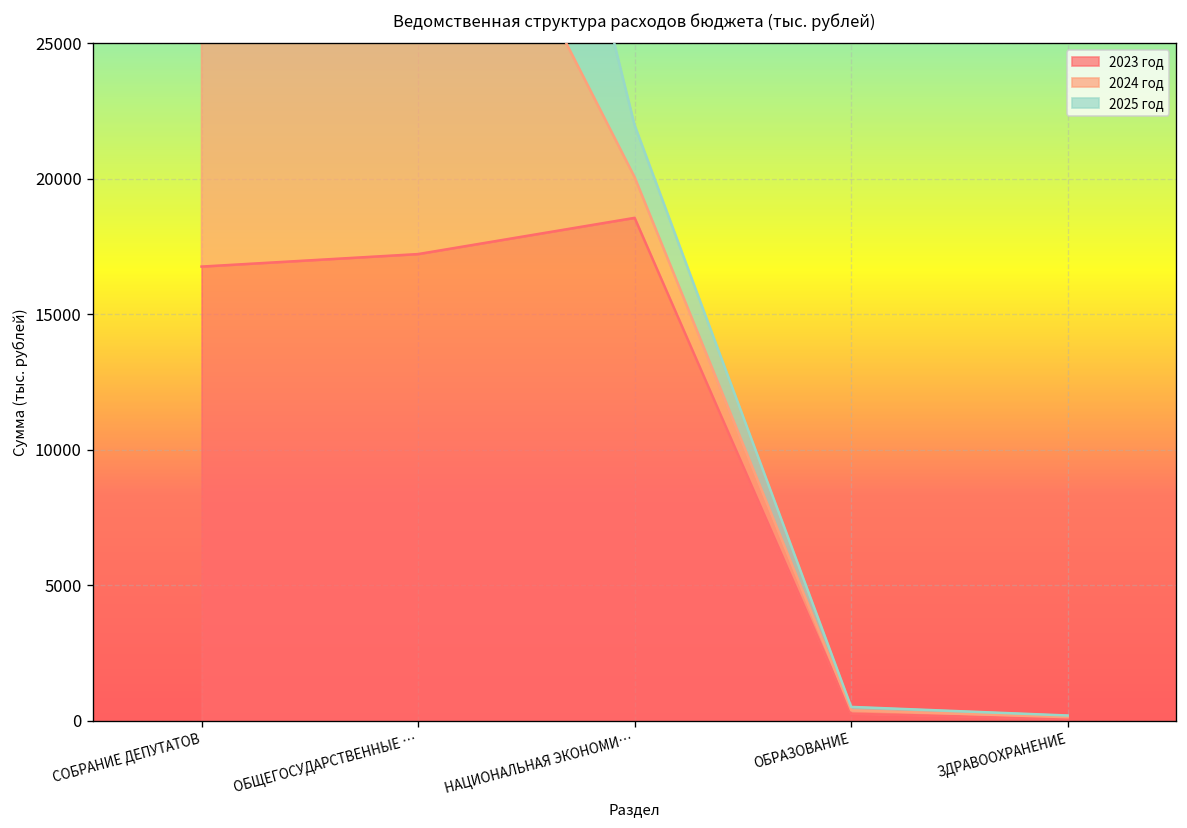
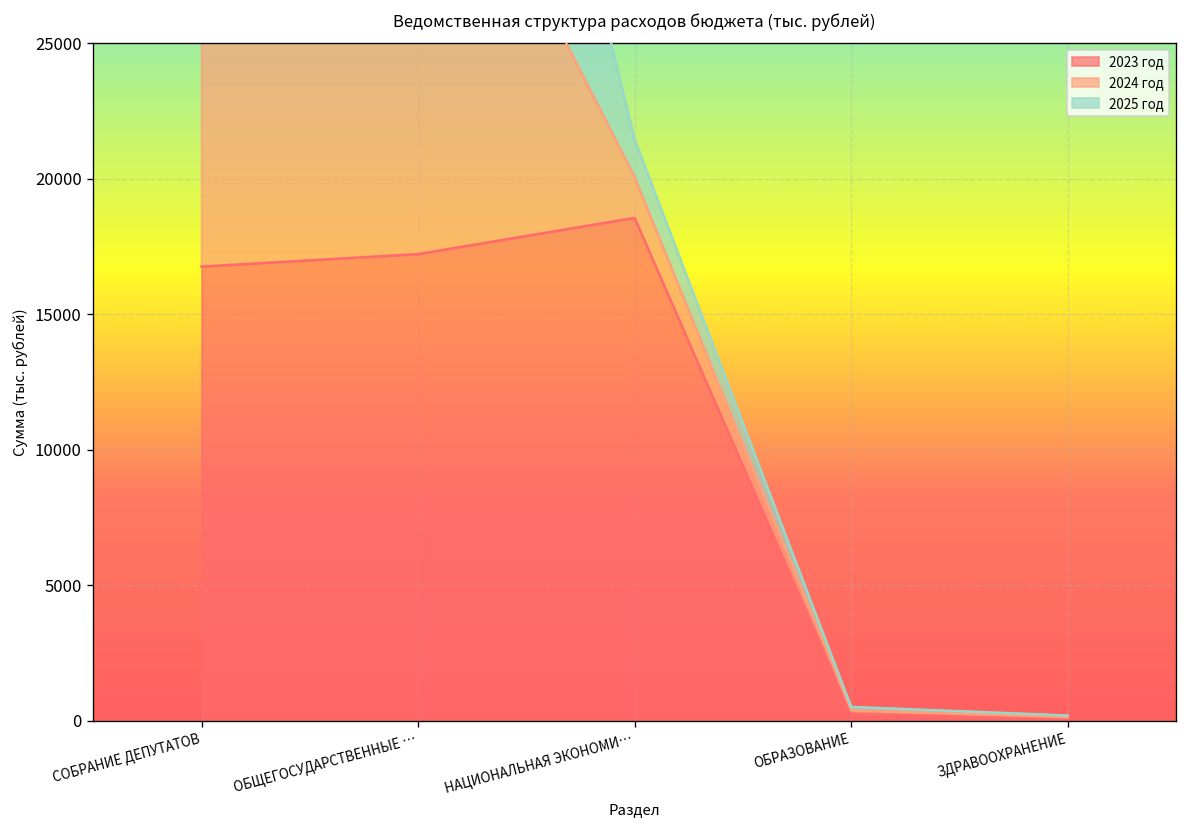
2025 год, НАЦИОНАЛЬНАЯ ЭКОНОМИ…: 1900 -> 1400
